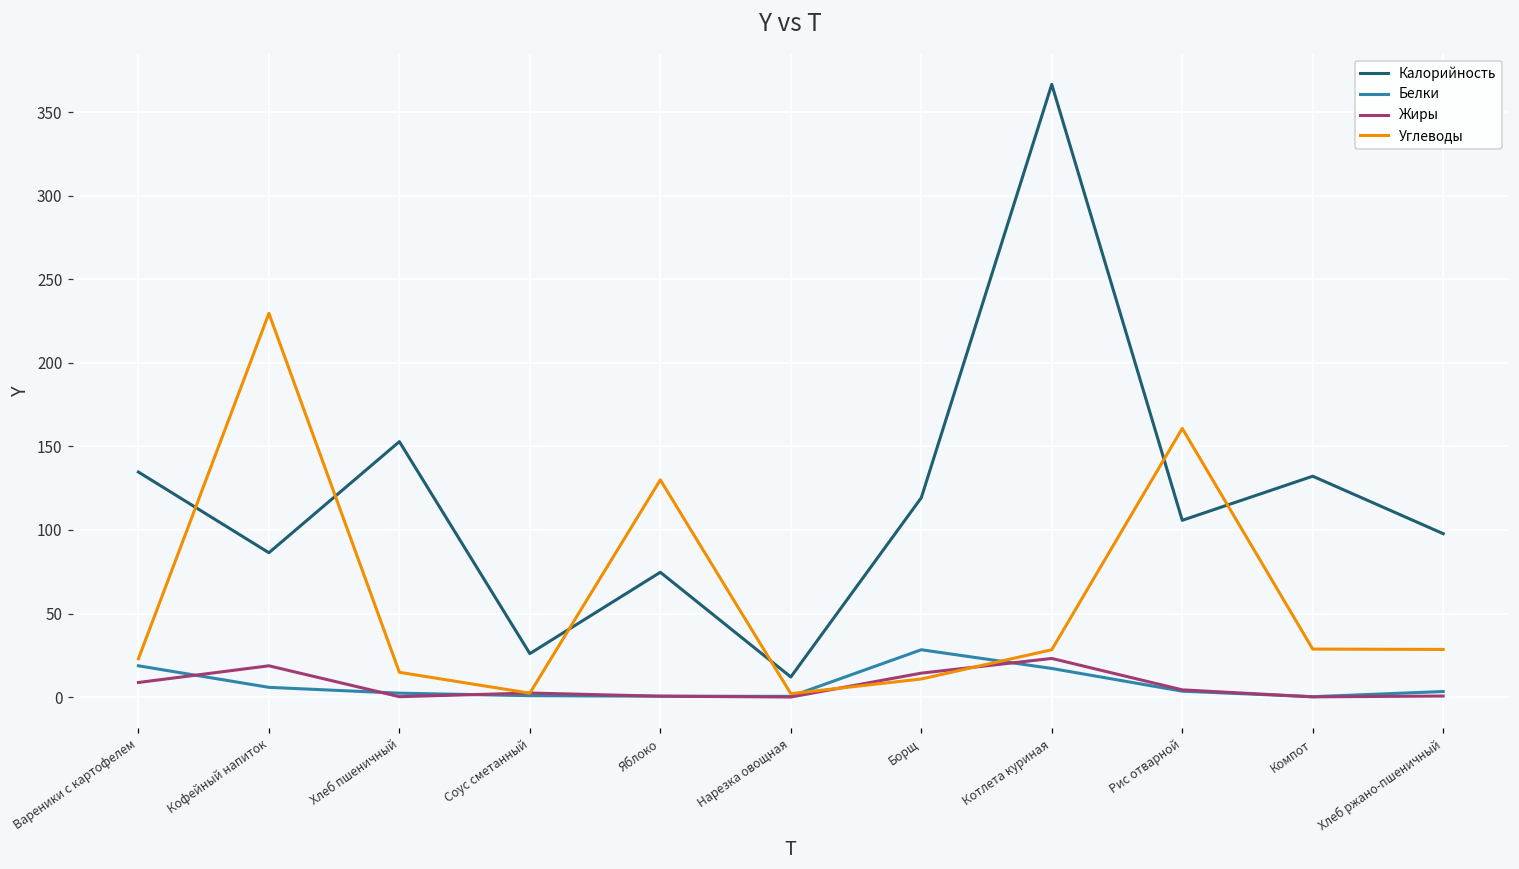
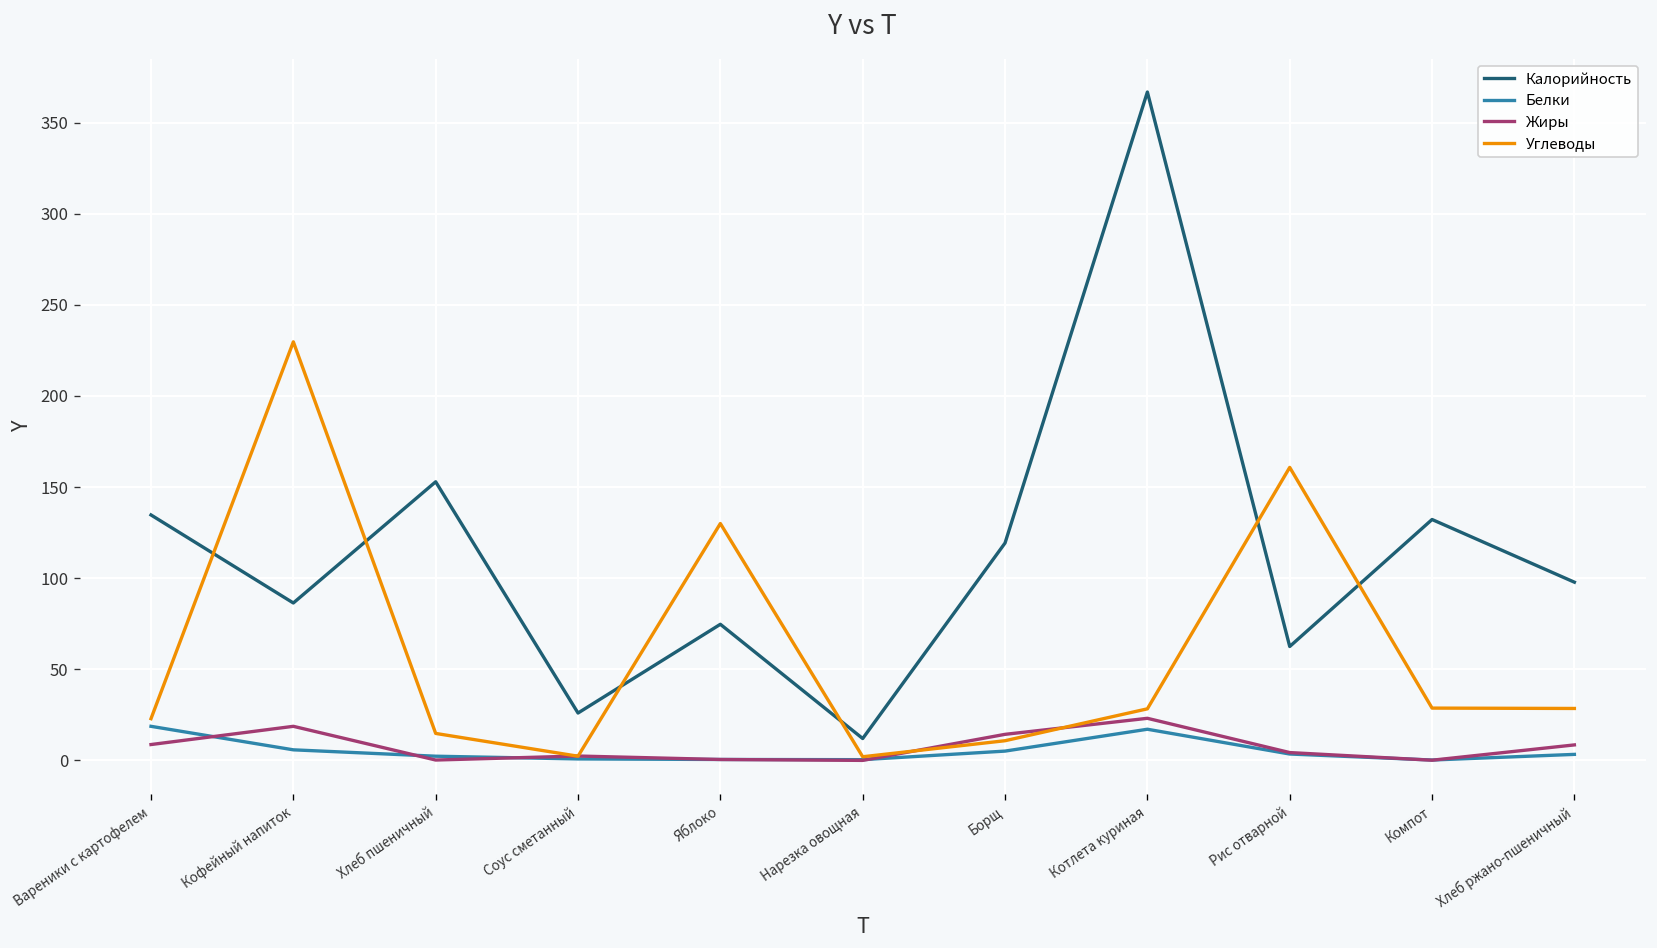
Белки, Борщ: 28 -> 5
Калорийность, Рис отварной: 106 -> 63
Жиры, Хлеб ржано-пшеничный: 1 -> 9
